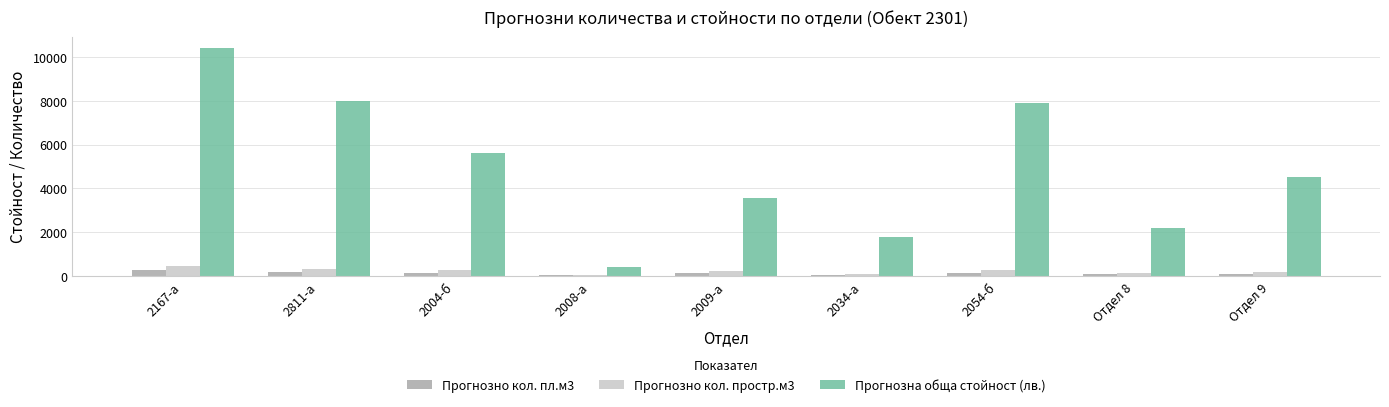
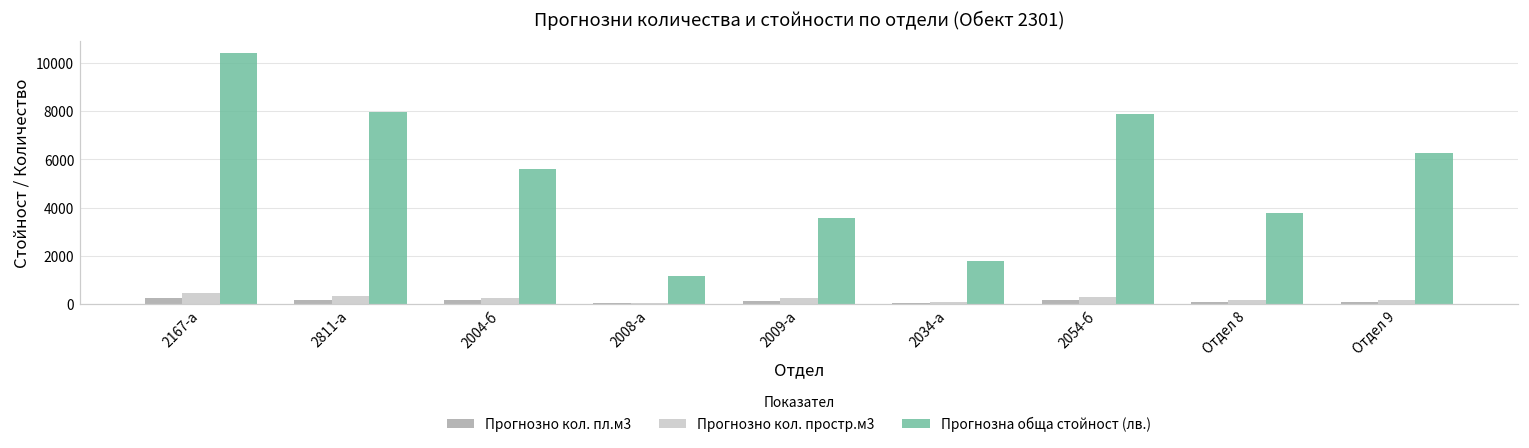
Прогнозна обща стойност (лв.), 2008-а: 400 -> 1200
Прогнозна обща стойност (лв.), Отдел 8: 2200 -> 3800
Прогнозна обща стойност (лв.), Отдел 9: 4500 -> 6300
